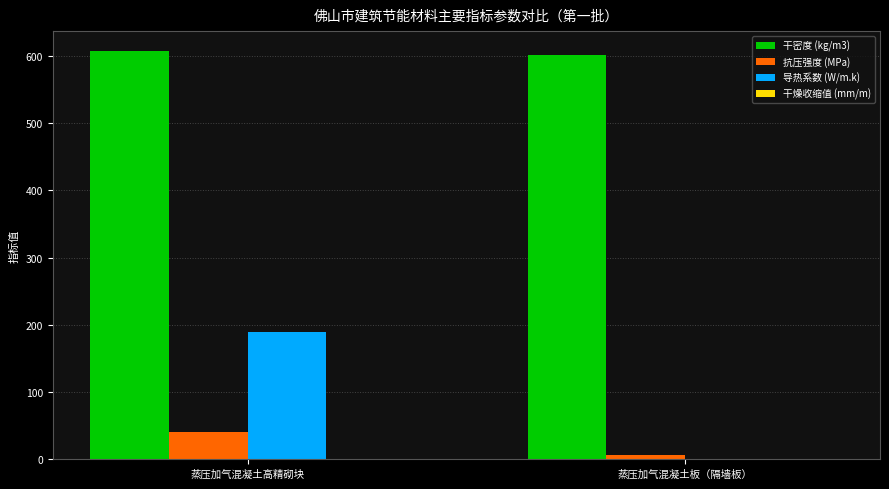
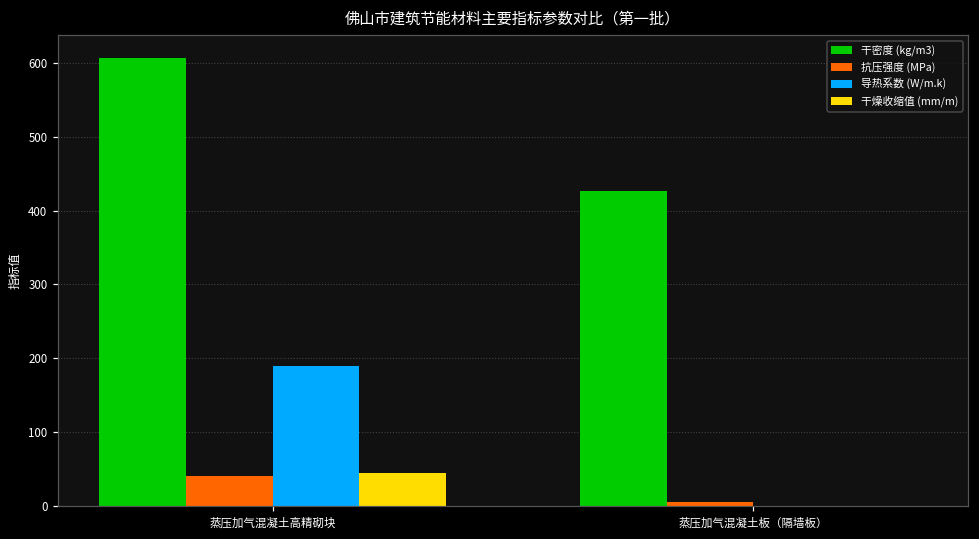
干燥收缩值 (mm/m), 蒸压加气混凝土高精砌块: 0 -> 40
干密度 (kg/m3), 蒸压加气混凝土板（隔墙板）: 600 -> 430
